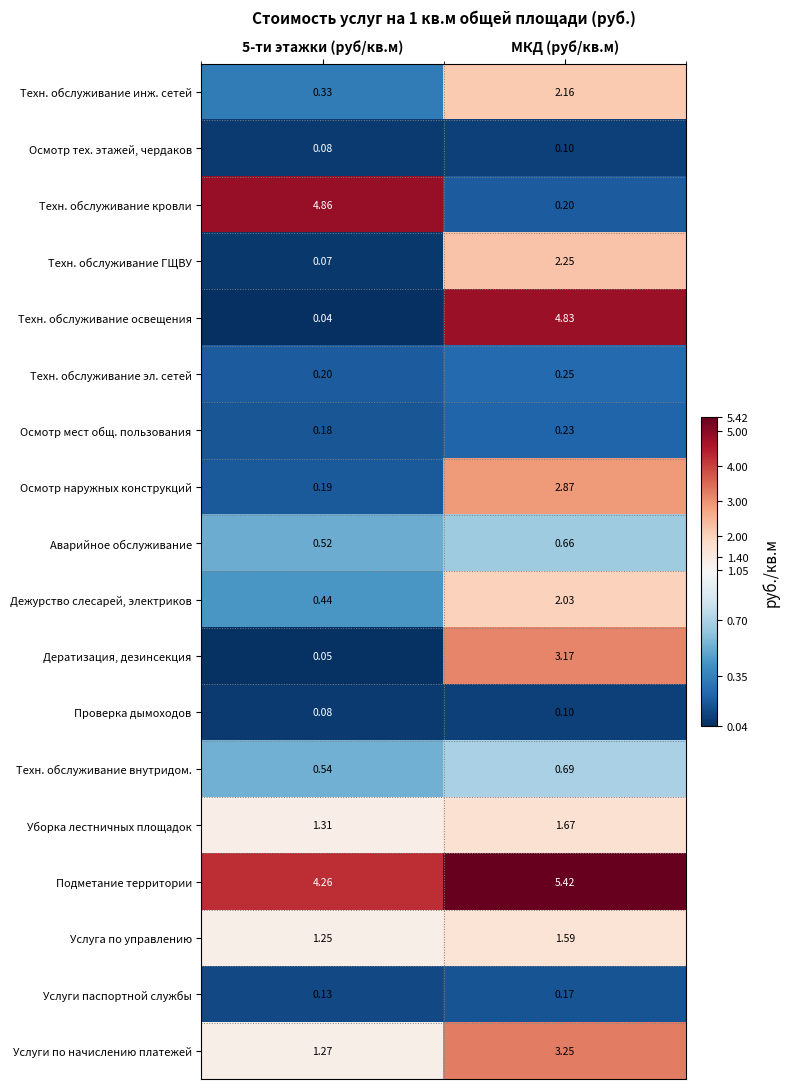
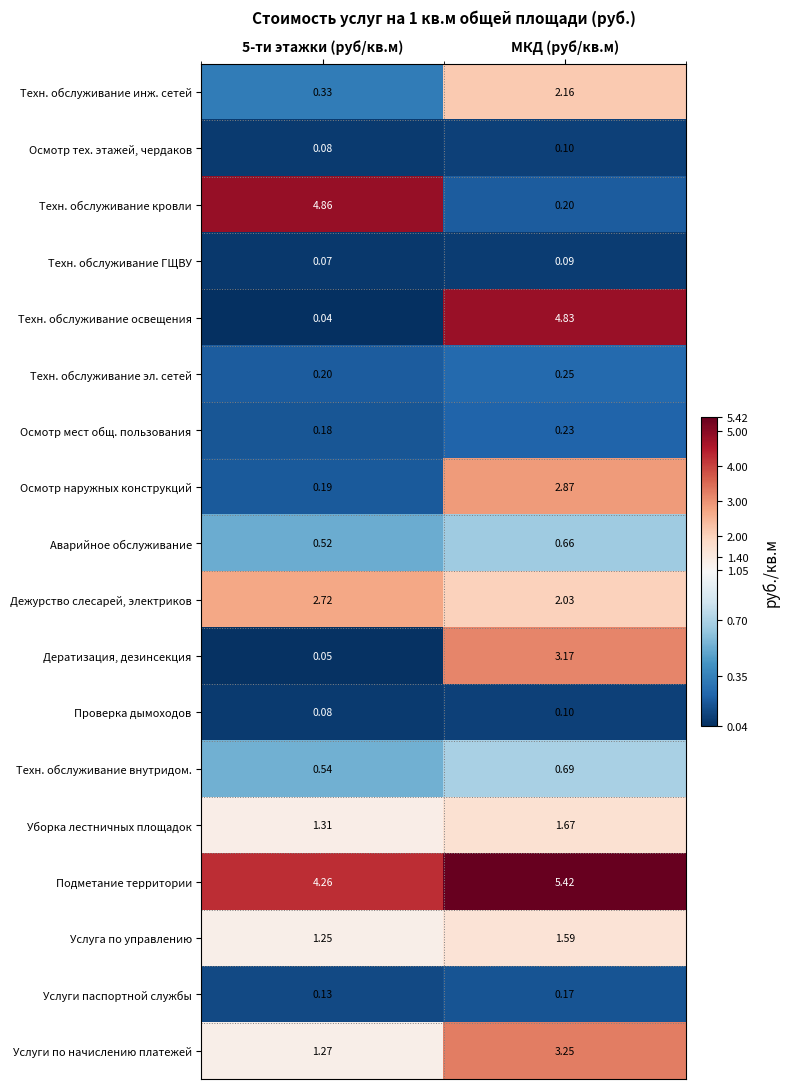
Техн. обслуживание ГЩВУ, МКД (руб/кв.м): 2.25 -> 0.09
Дежурство слесарей, электриков, 5-ти этажки (руб/кв.м): 0.44 -> 2.72
